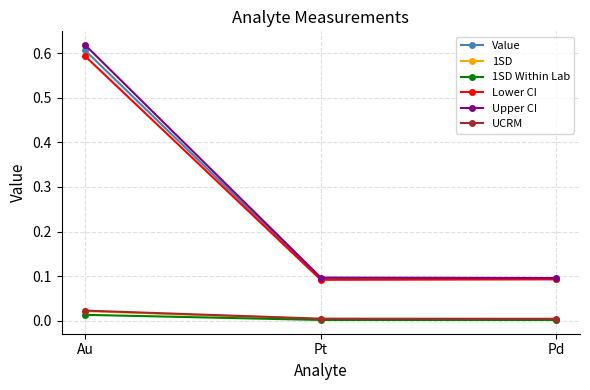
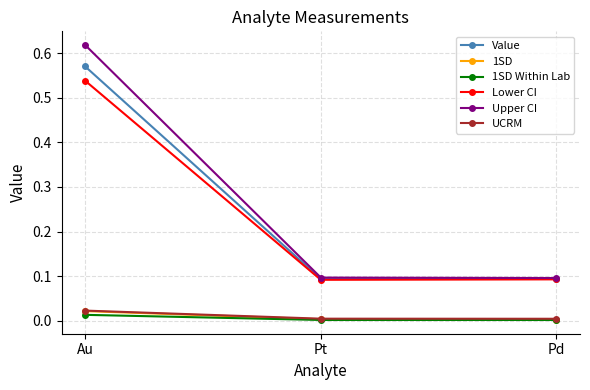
Value, Au: 0.61 -> 0.57
Lower CI, Au: 0.59 -> 0.54
